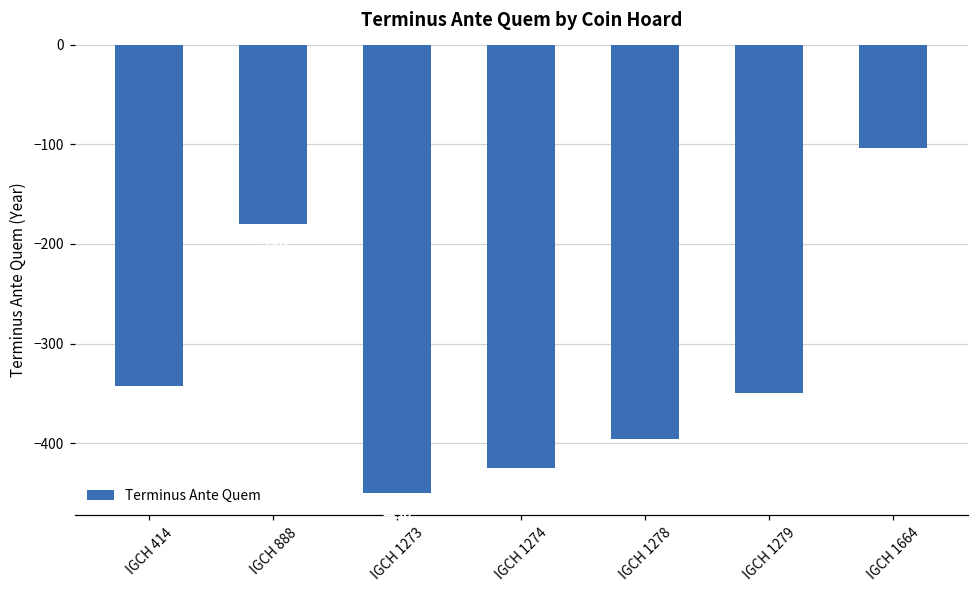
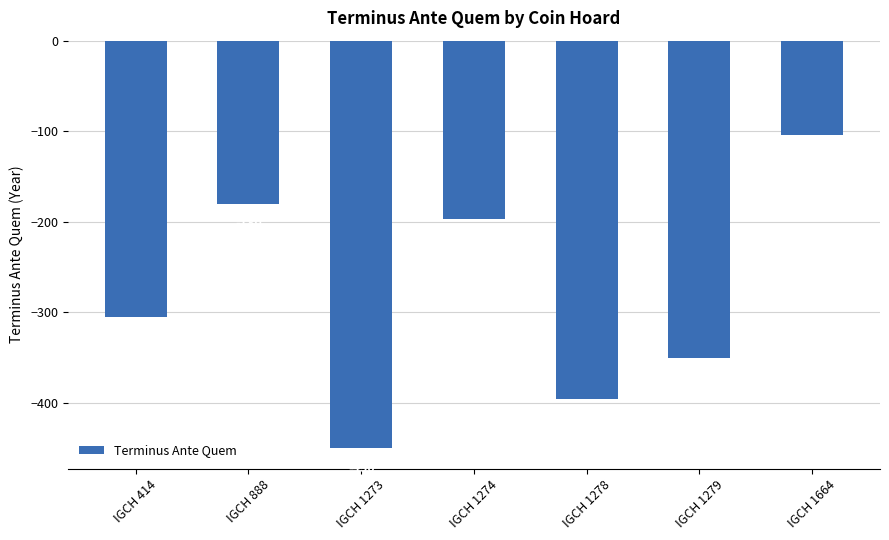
IGCH 414: -340 -> -310
IGCH 1274: -430 -> -200
